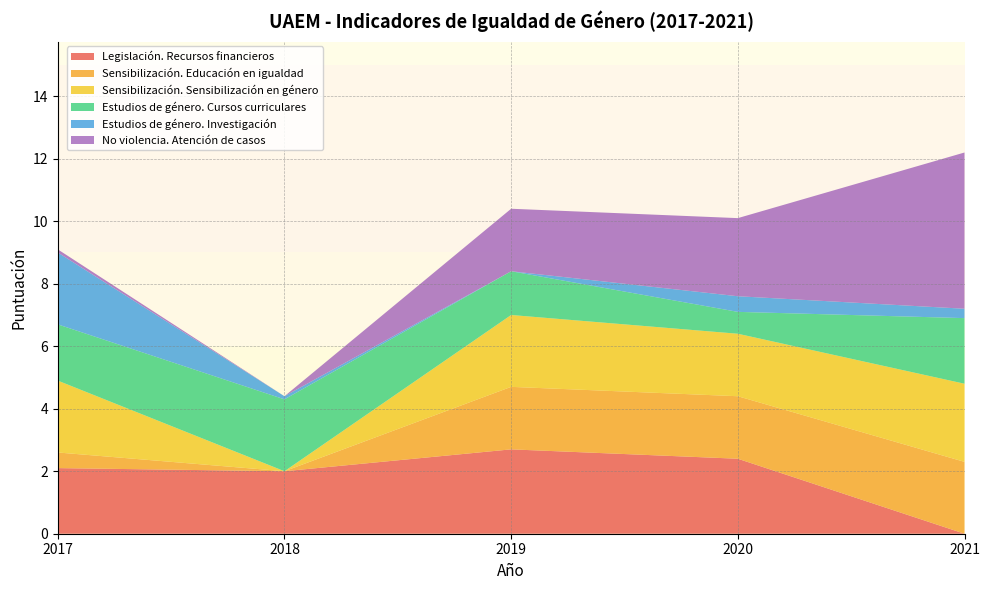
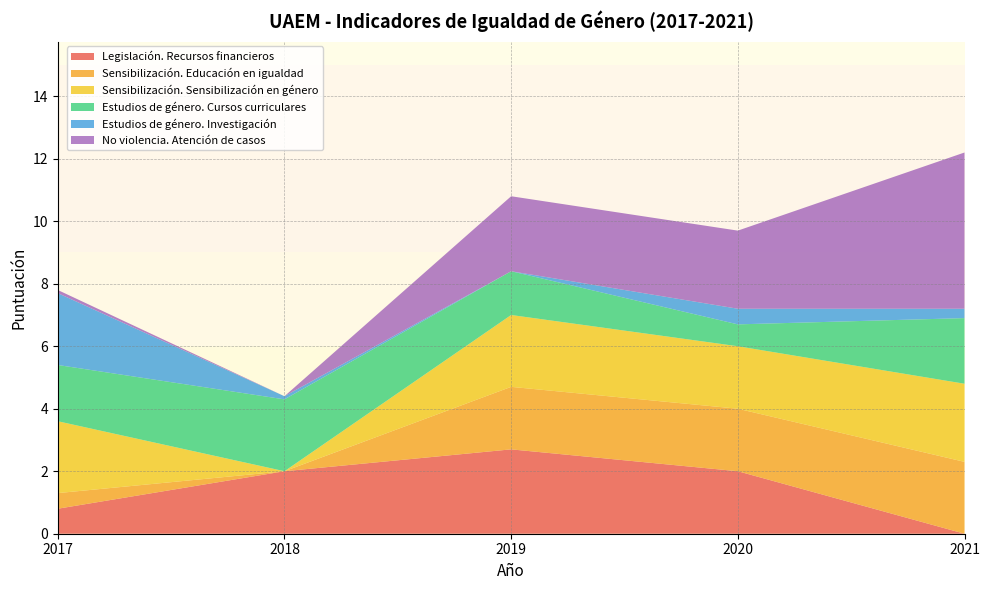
Legislación. Recursos financieros, 2017: 2.1 -> 0.8
No violencia. Atención de casos, 2019: 2.0 -> 2.4
Legislación. Recursos financieros, 2020: 2.4 -> 2.0
